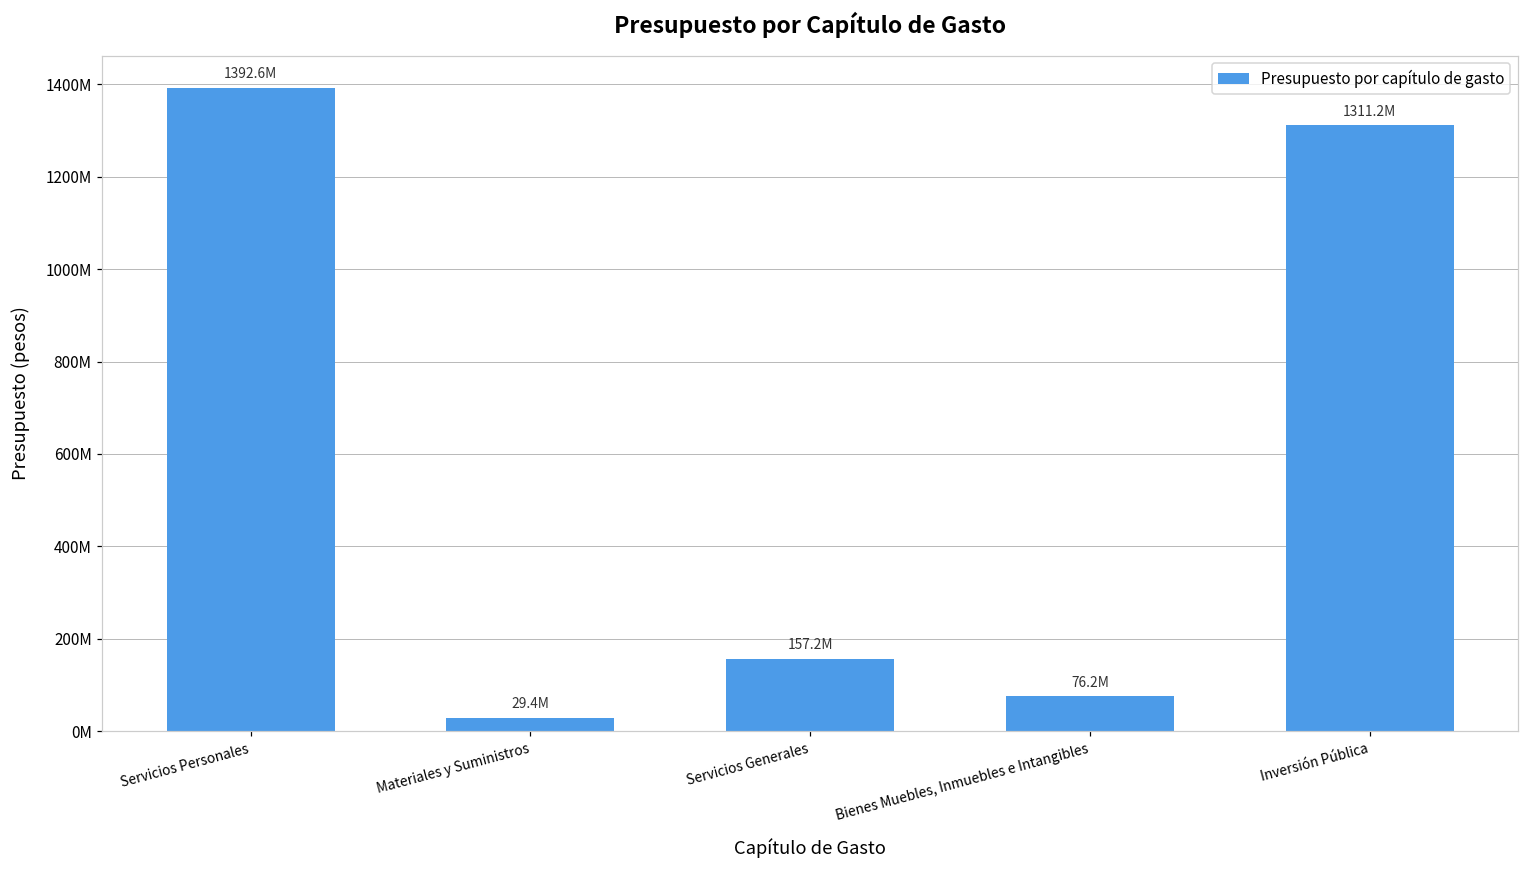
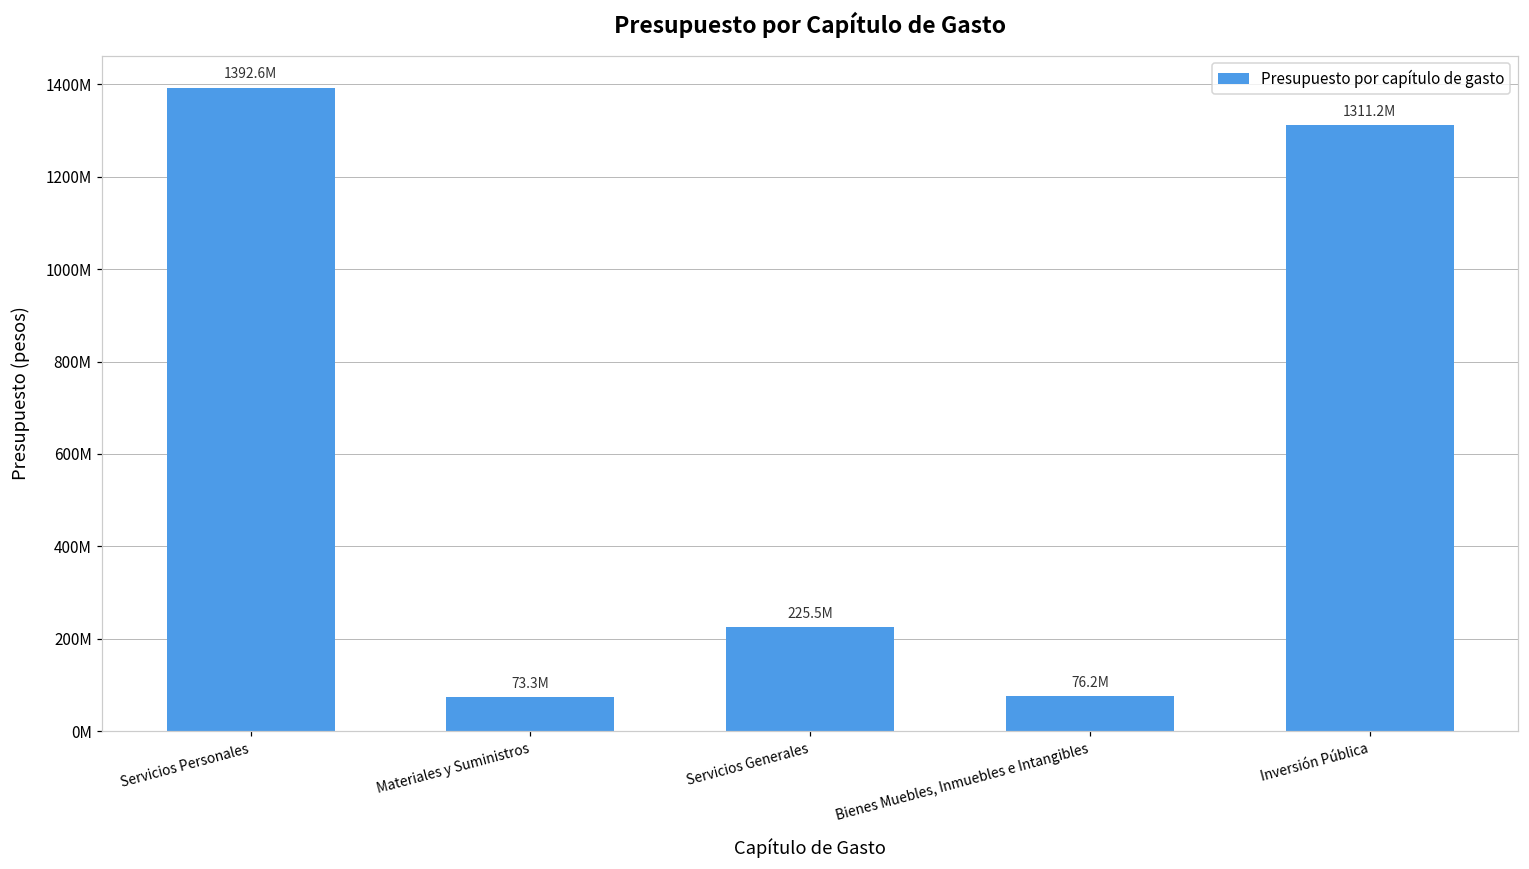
Materiales y Suministros: 29.4M -> 73.3M
Servicios Generales: 157.2M -> 225.5M
